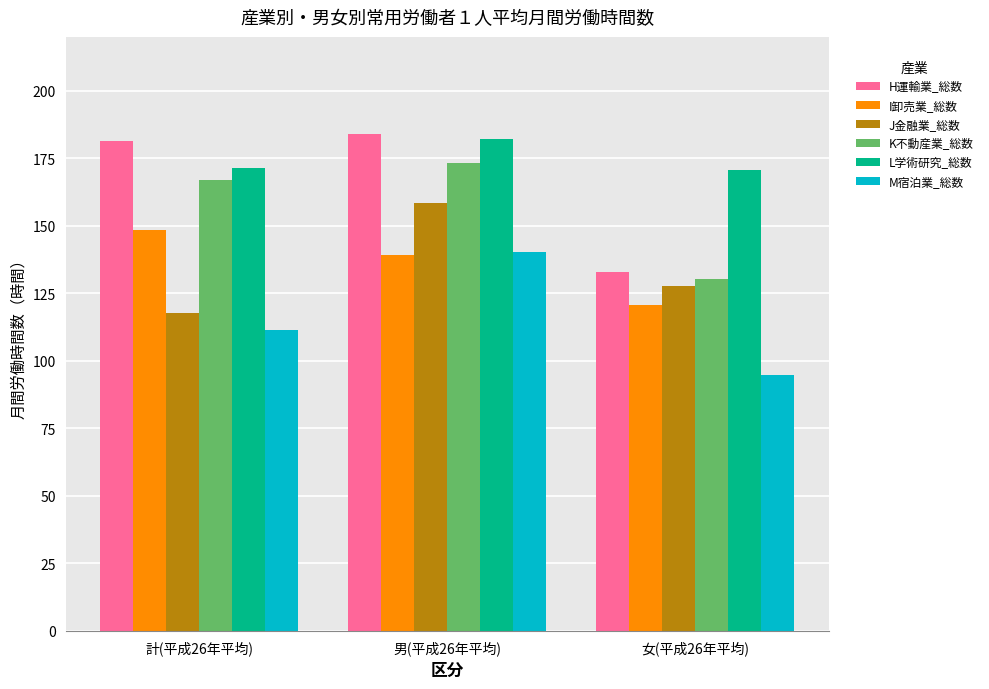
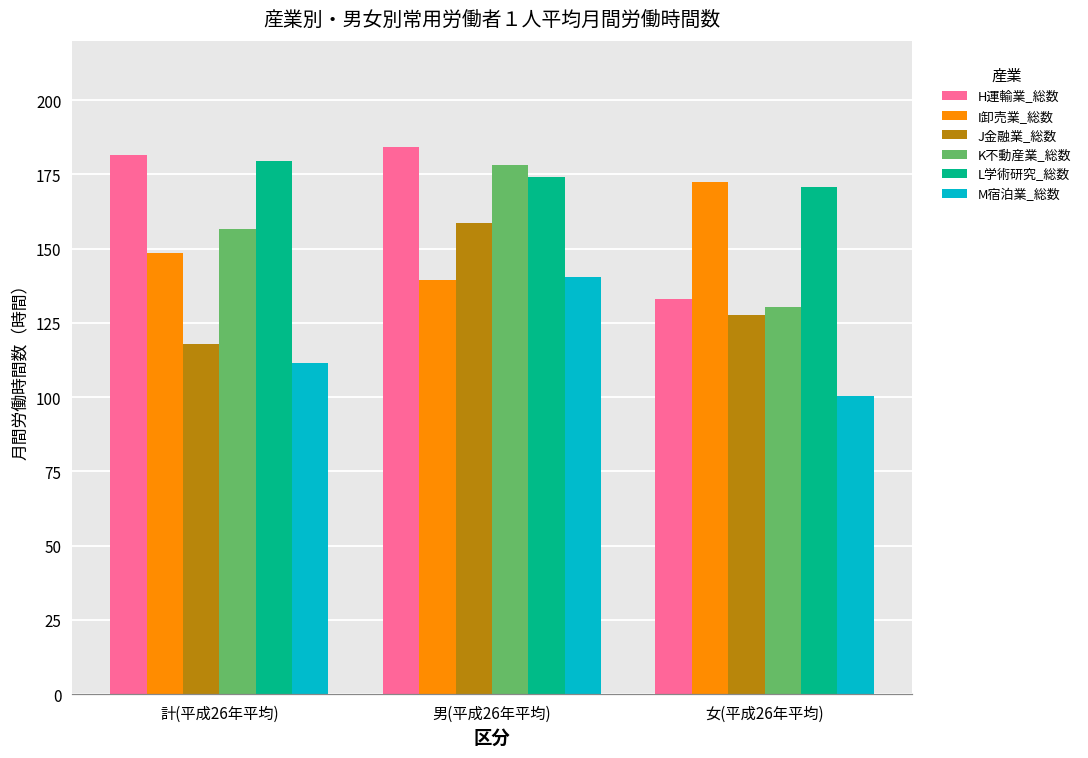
K不動産業_総数, 計(平成26年平均): 167 -> 157
L学術研究_総数, 計(平成26年平均): 172 -> 180
K不動産業_総数, 男(平成26年平均): 173 -> 178
L学術研究_総数, 男(平成26年平均): 182 -> 174
I卸売業_総数, 女(平成26年平均): 121 -> 172
M宿泊業_総数, 女(平成26年平均): 95 -> 100
